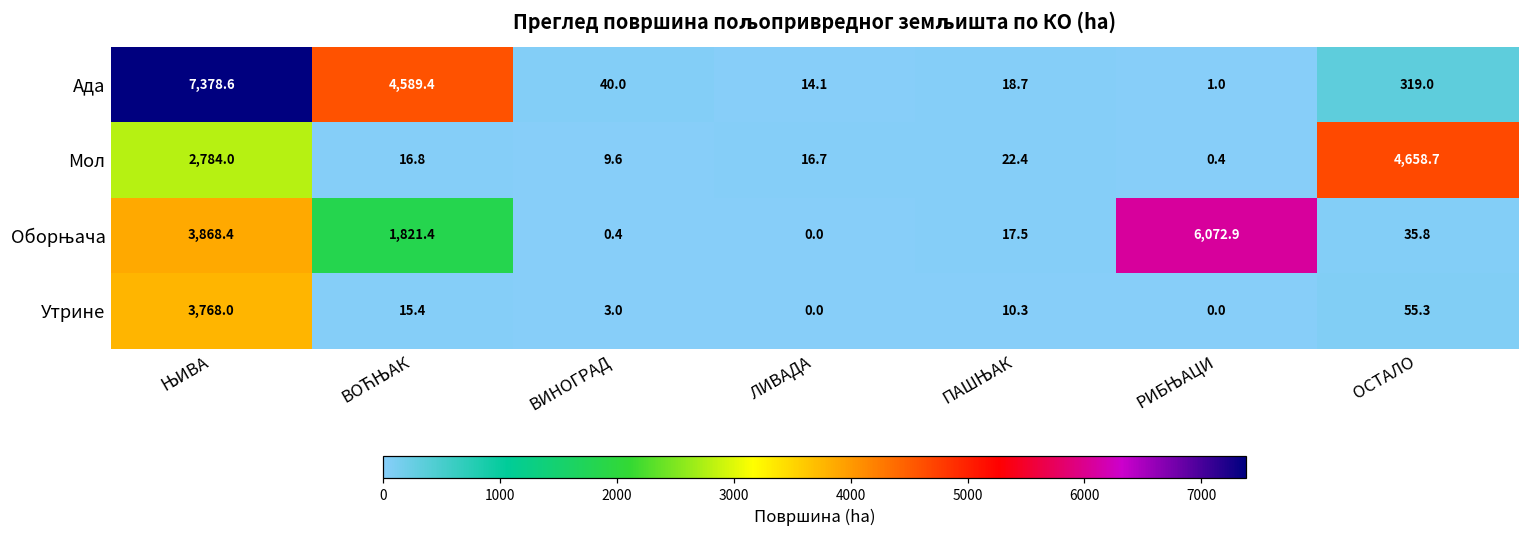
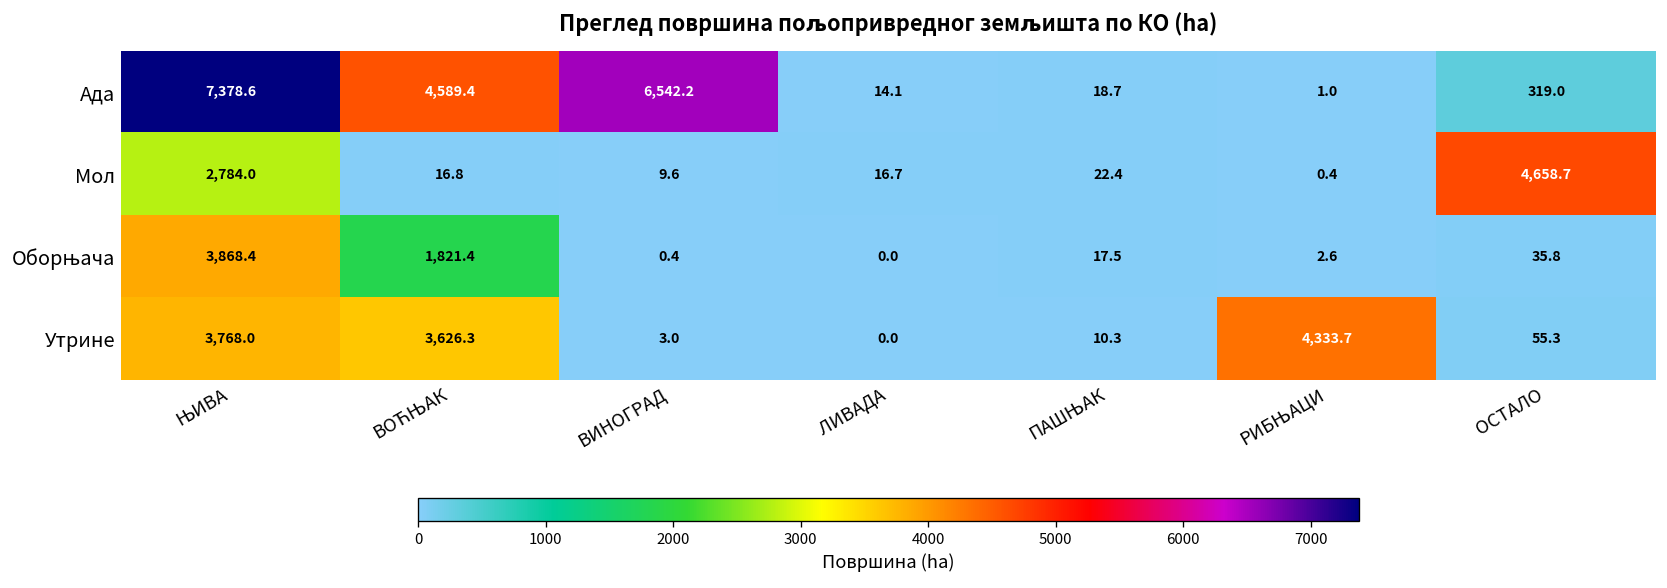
Ада, ВИНОГРАД: 40.0 -> 6,542.2
Оборњача, РИБЊАЦИ: 6,072.9 -> 2.6
Утрине, ВОЋЊАК: 15.4 -> 3,626.3
Утрине, РИБЊАЦИ: 0.0 -> 4,333.7
